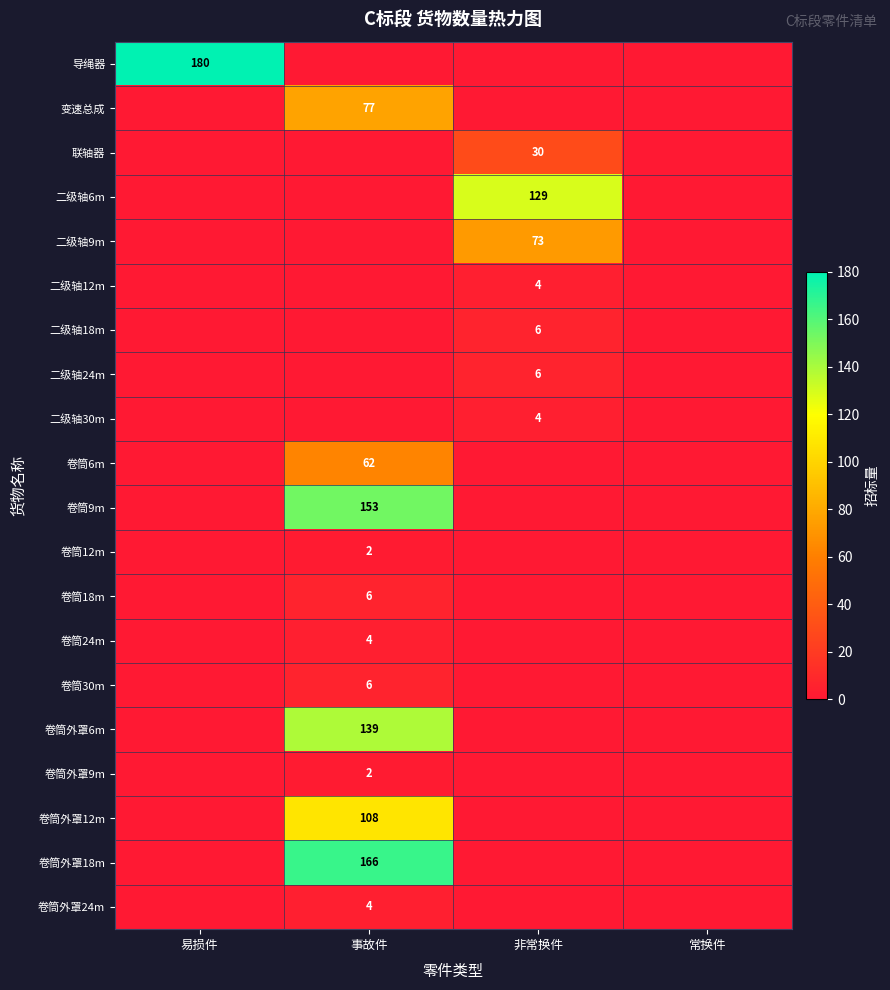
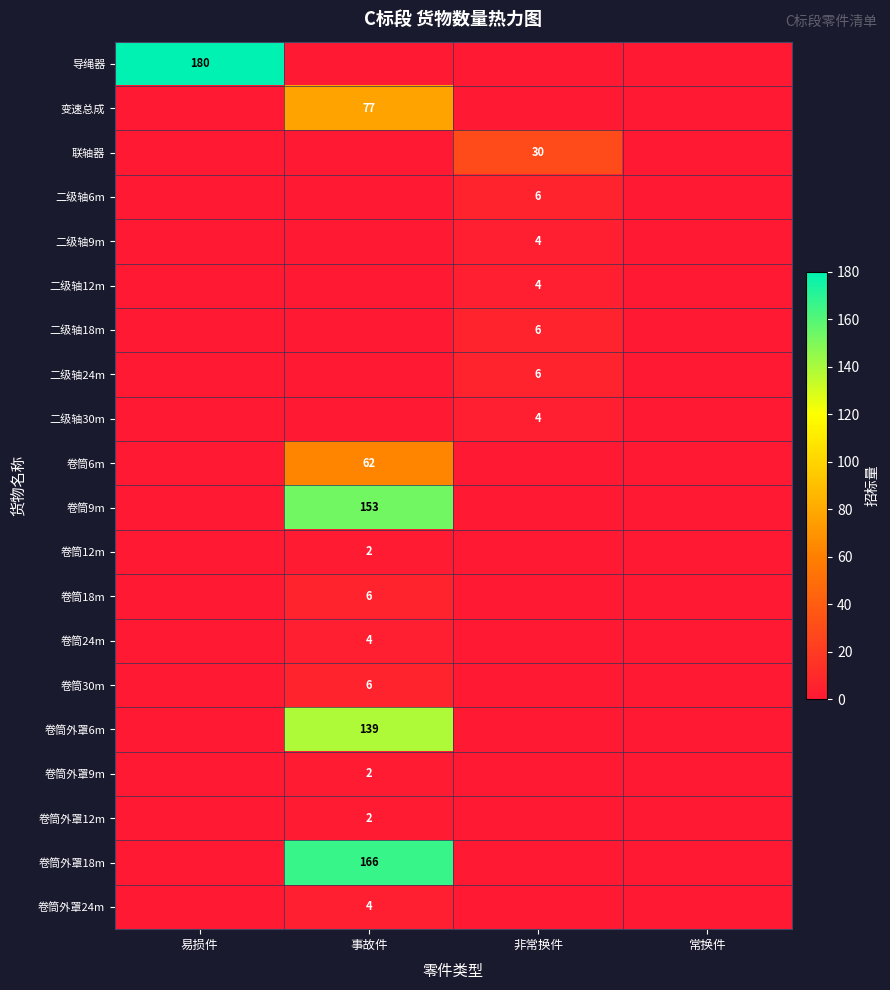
二级轴6m, 非常换件: 129 -> 6
二级轴9m, 非常换件: 73 -> 4
卷筒外罩12m, 事故件: 108 -> 2
